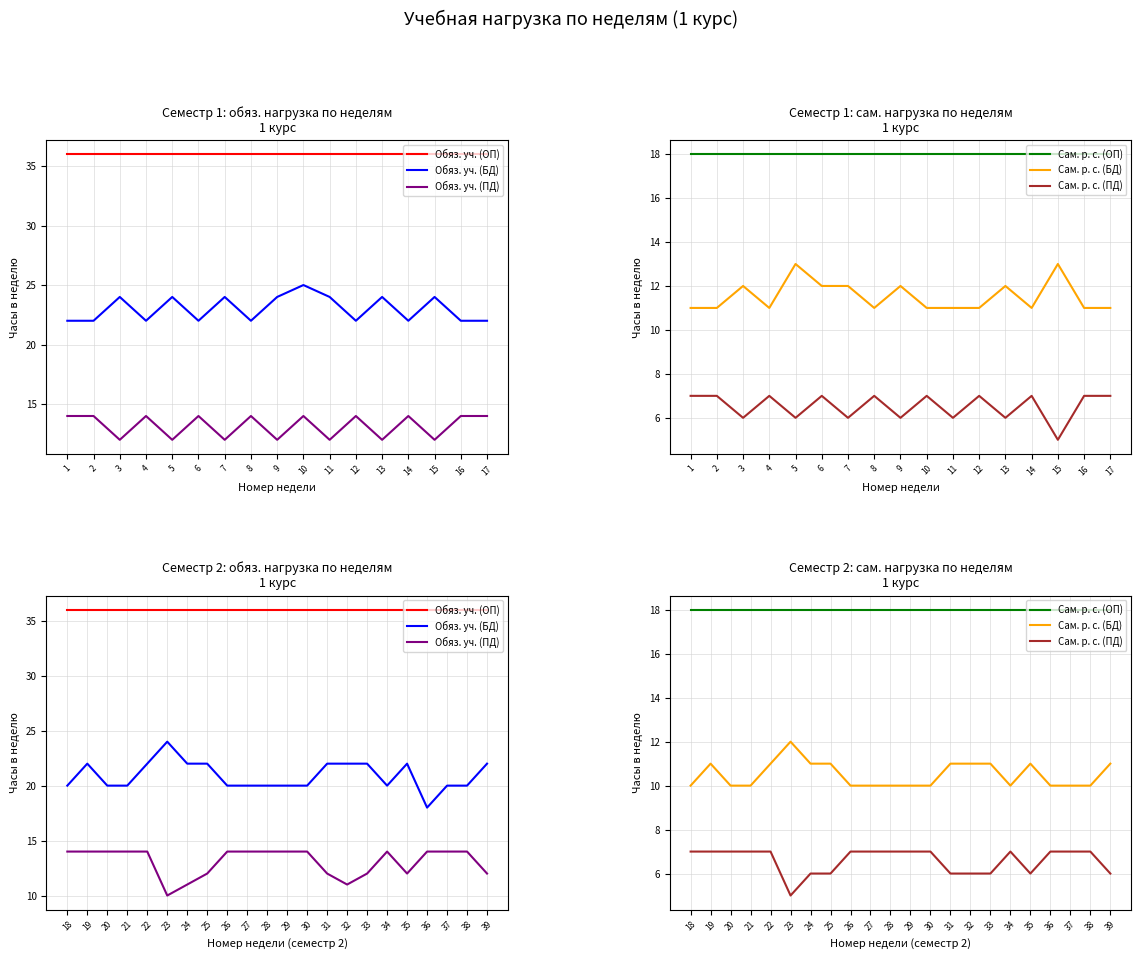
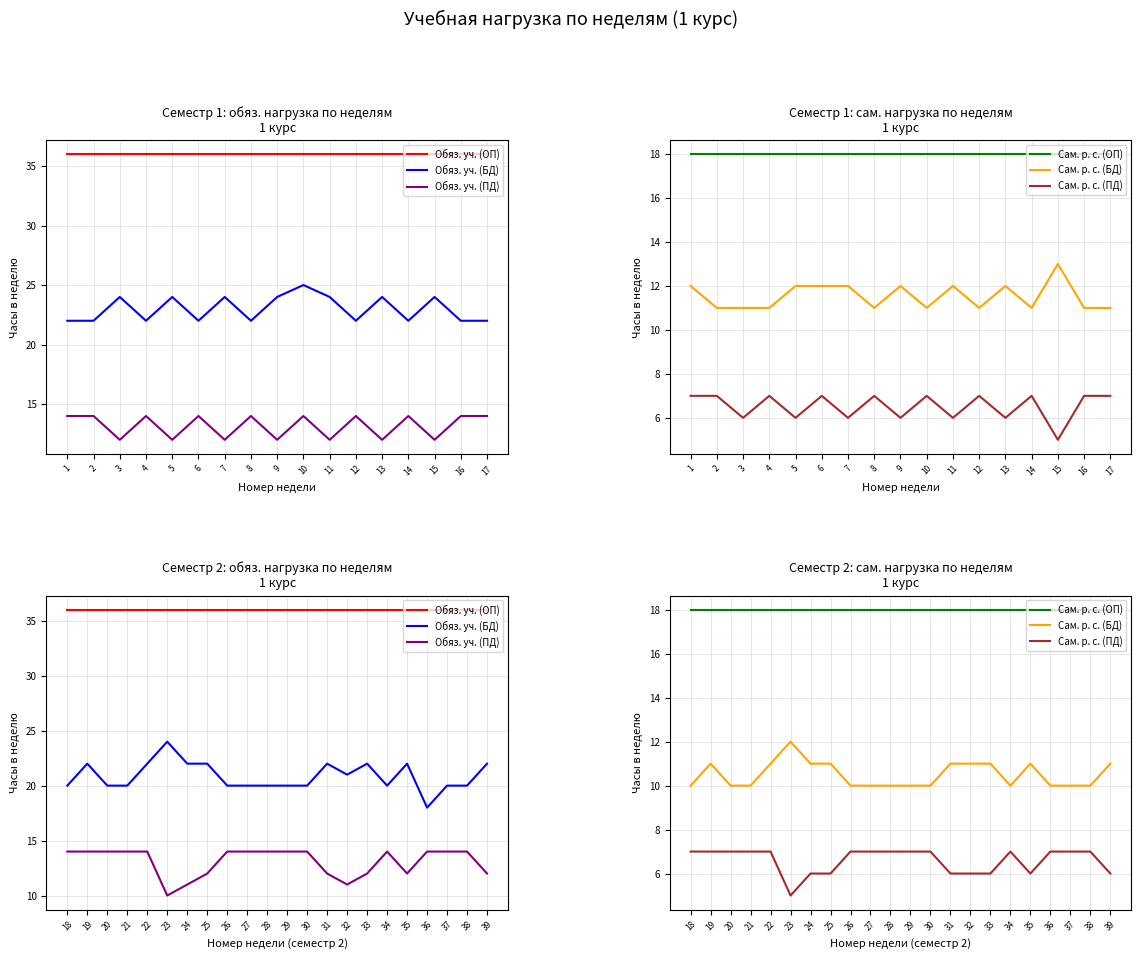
Семестр 1: сам. нагрузка по неделям 1 курс, Сам. р. с. (БД), 1: 11 -> 12
Семестр 1: сам. нагрузка по неделям 1 курс, Сам. р. с. (БД), 3: 12 -> 11
Семестр 1: сам. нагрузка по неделям 1 курс, Сам. р. с. (БД), 5: 13 -> 12
Семестр 1: сам. нагрузка по неделям 1 курс, Сам. р. с. (БД), 11: 11 -> 12
Семестр 2: обяз. нагрузка по неделям 1 курс, Обяз. уч. (БД), 32: 22 -> 21
